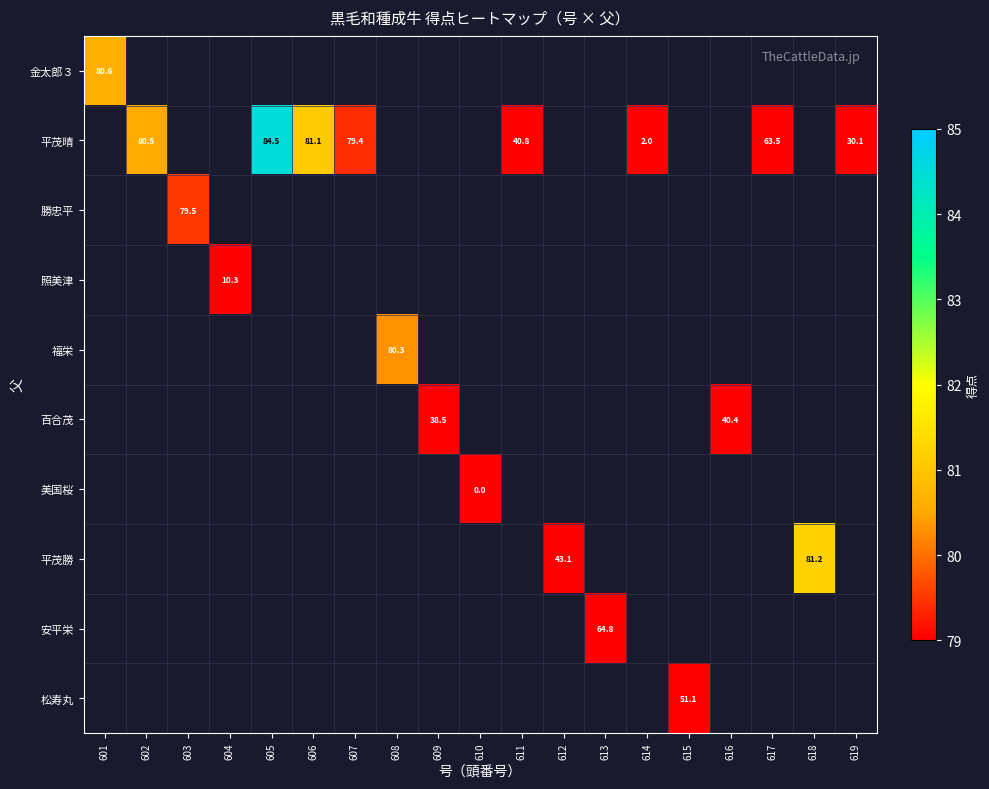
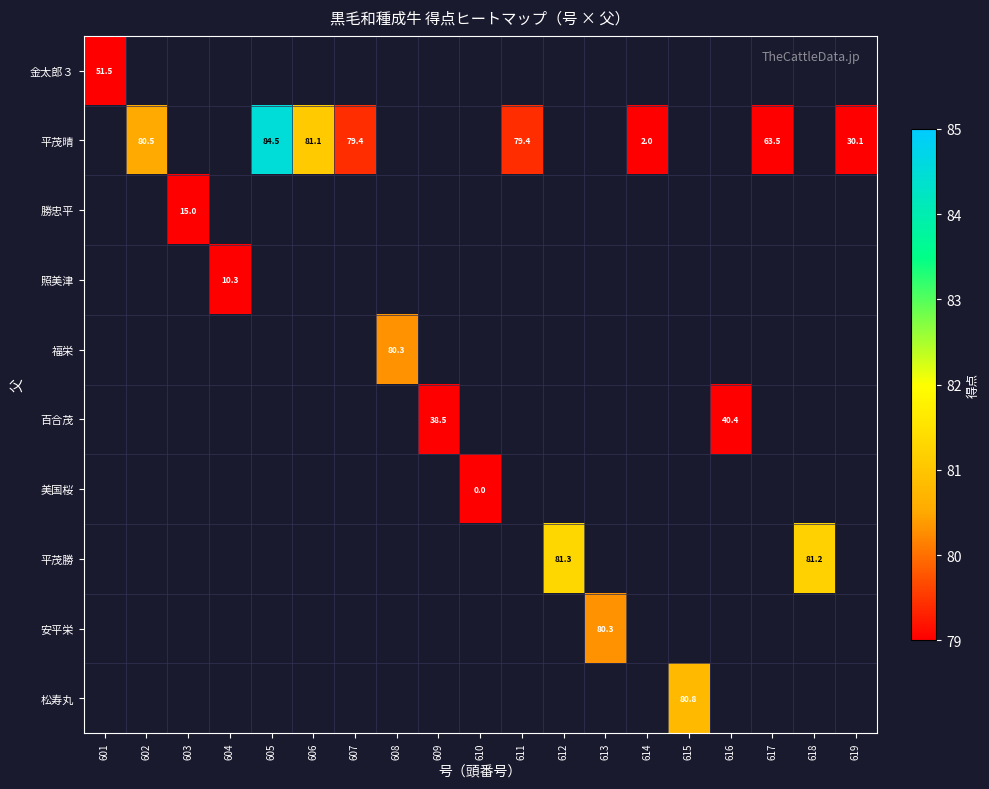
金太郎３, 601: 80.6 -> 51.5
平茂晴, 611: 40.8 -> 79.4
勝忠平, 603: 79.5 -> 15.0
平茂勝, 612: 43.1 -> 81.3
安平栄, 613: 64.8 -> 80.3
松寿丸, 615: 51.1 -> 80.8
